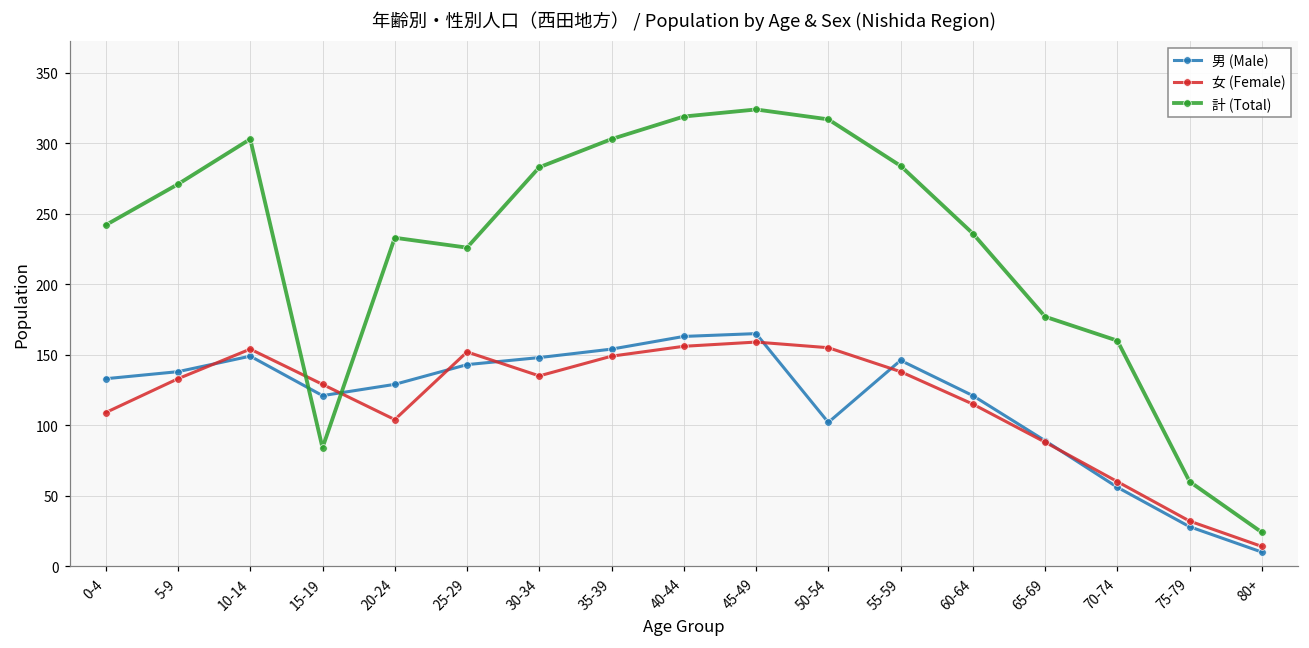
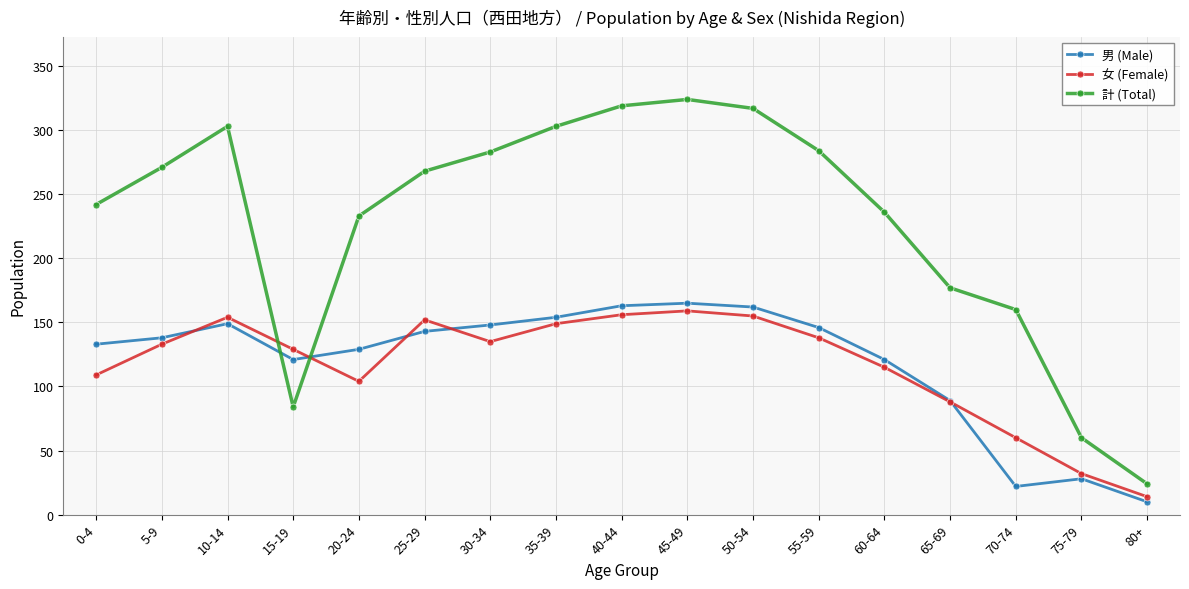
計 (Total), 25-29: 226 -> 268
男 (Male), 50-54: 102 -> 162
男 (Male), 70-74: 56 -> 22
